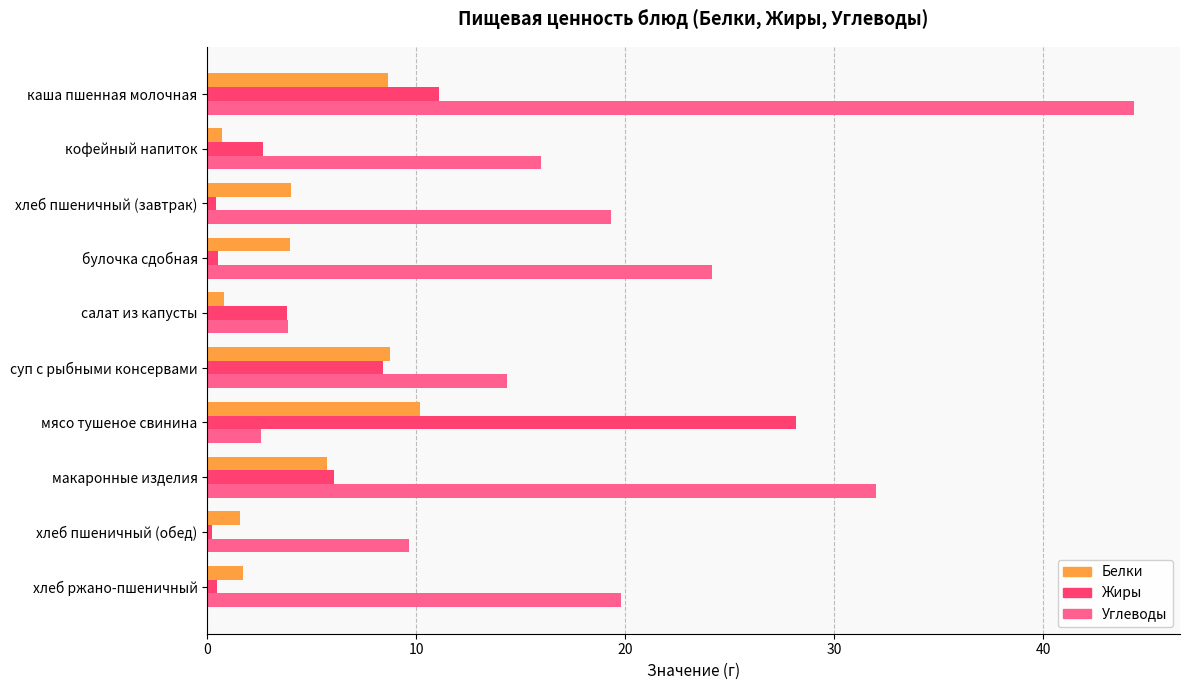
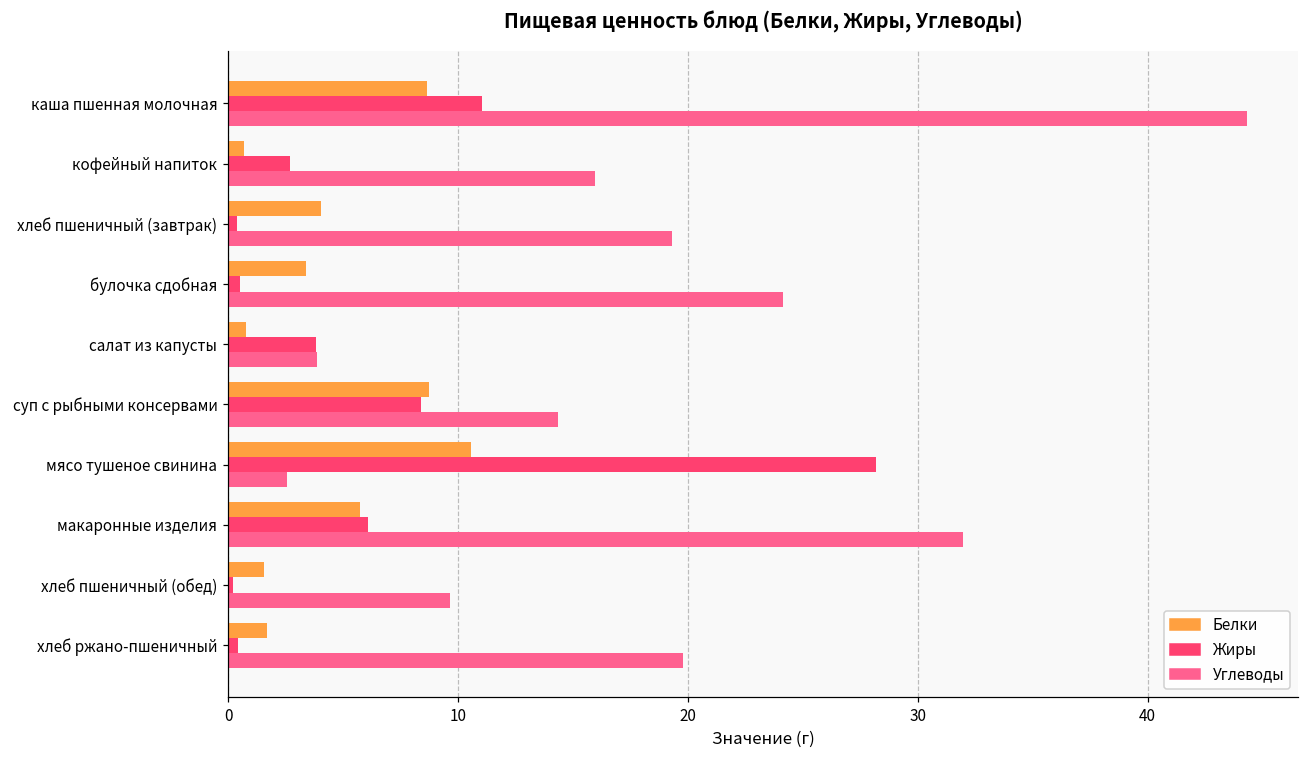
Белки, булочка сдобная: 4.0 -> 3.4
Белки, мясо тушеное свинина: 10.2 -> 10.6
